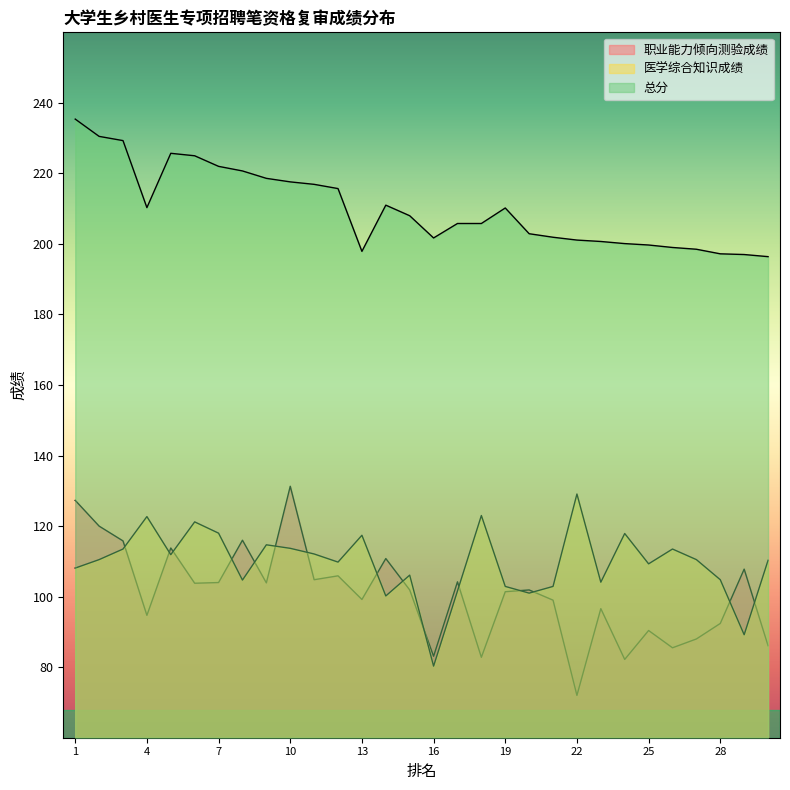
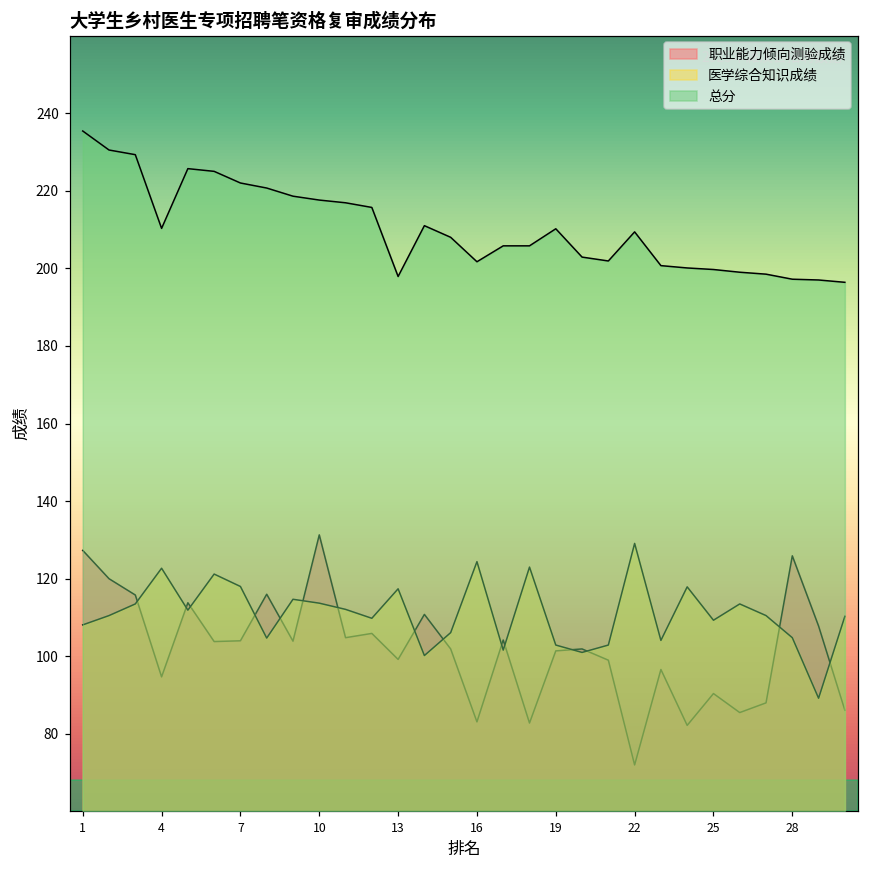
医学综合知识成绩, 16: 80 -> 124
总分, 22: 201 -> 209
职业能力倾向测验成绩, 28: 92 -> 126
